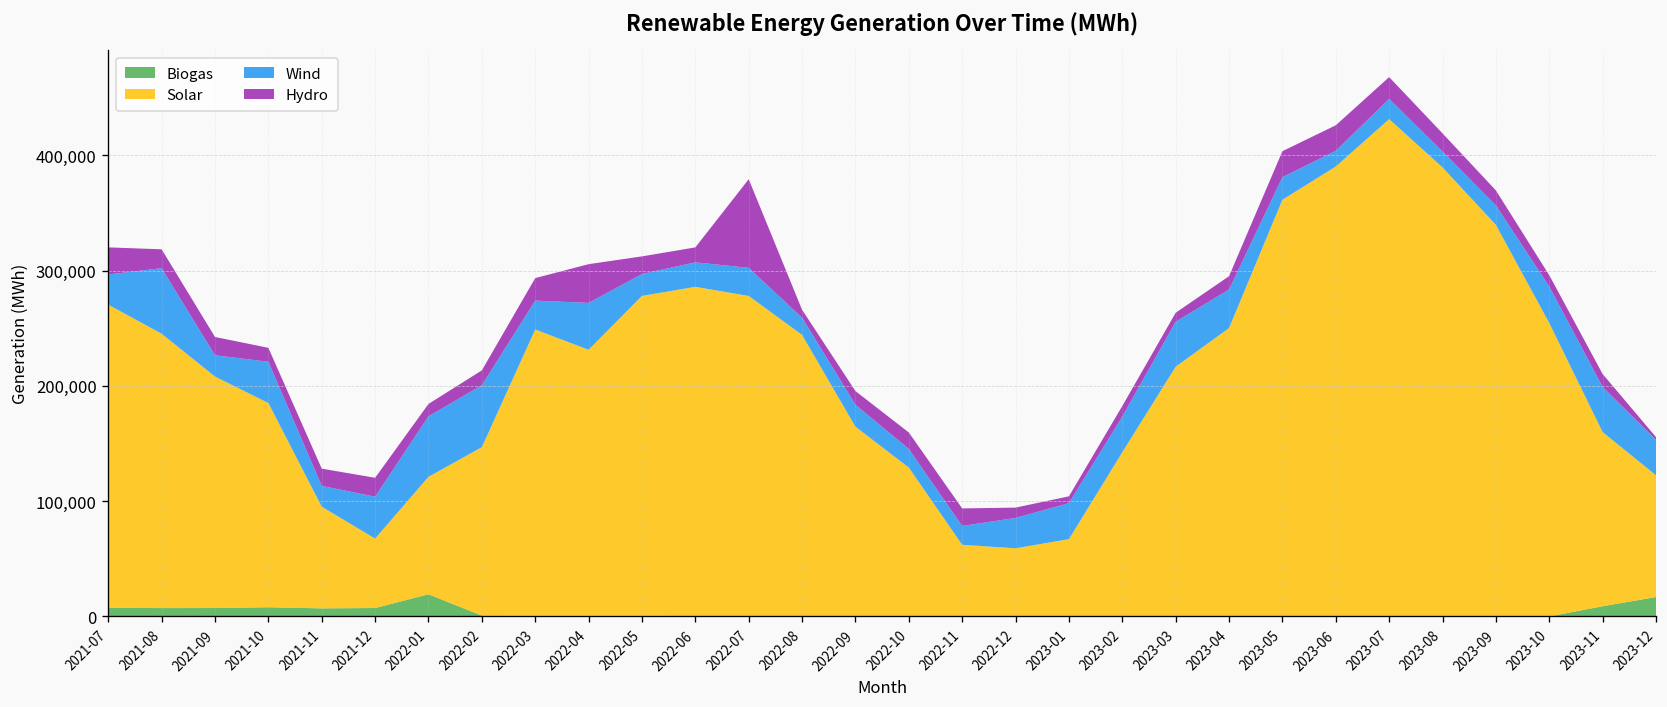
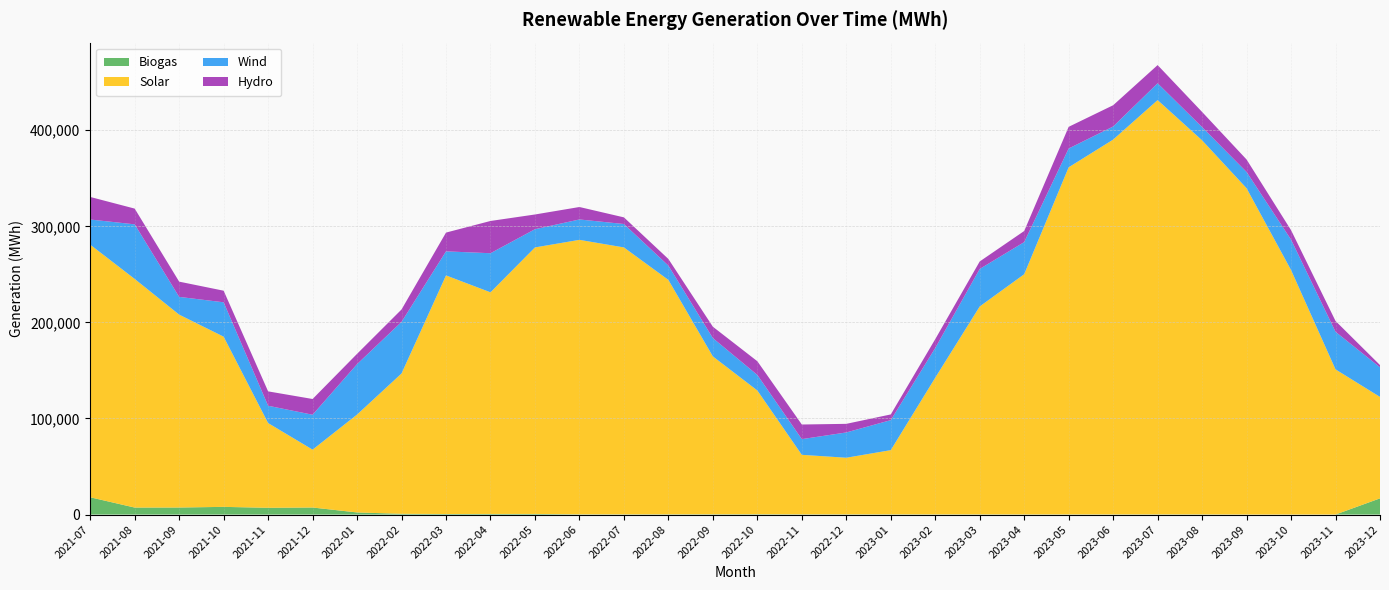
Biogas, 2021-07: 10,000 -> 20,000
Biogas, 2022-01: 20,000 -> 0
Hydro, 2022-07: 80,000 -> 10,000
Biogas, 2023-11: 10,000 -> 0
